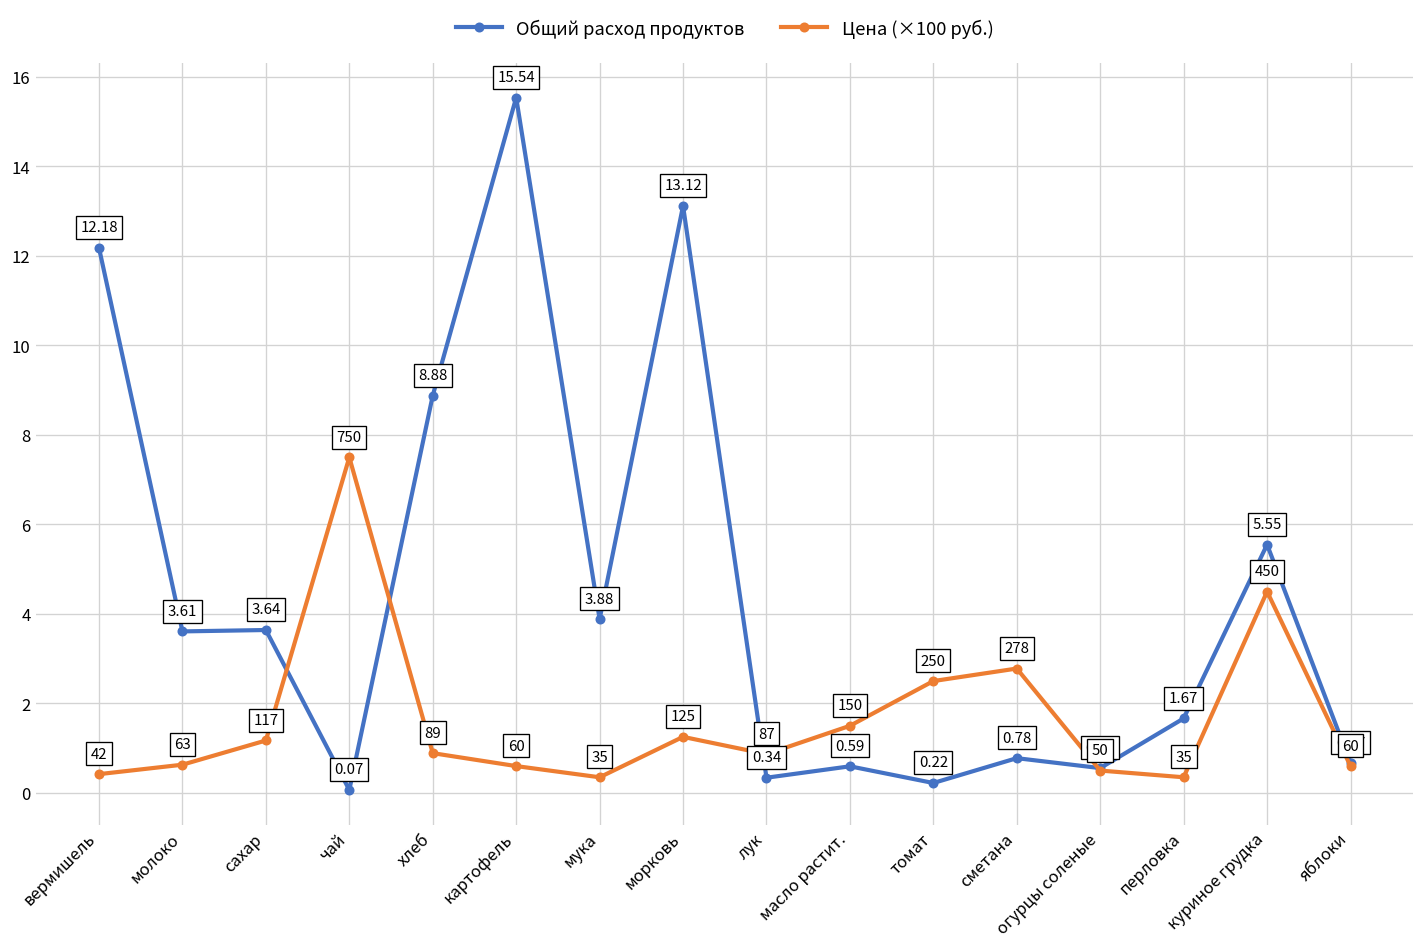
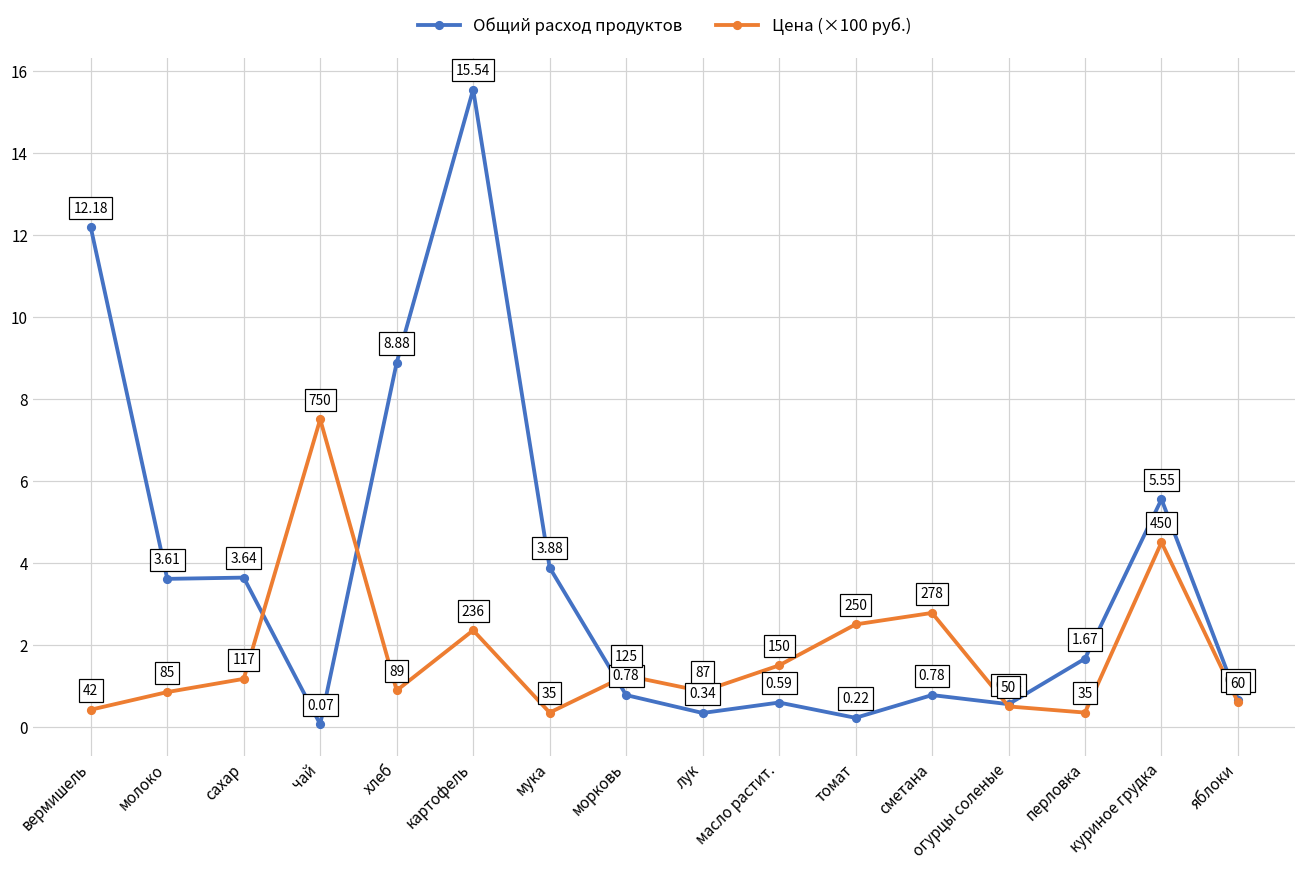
Цена (×100 руб.), молоко: 63 -> 85
Цена (×100 руб.), картофель: 60 -> 236
Общий расход продуктов, морковь: 13.12 -> 0.78
